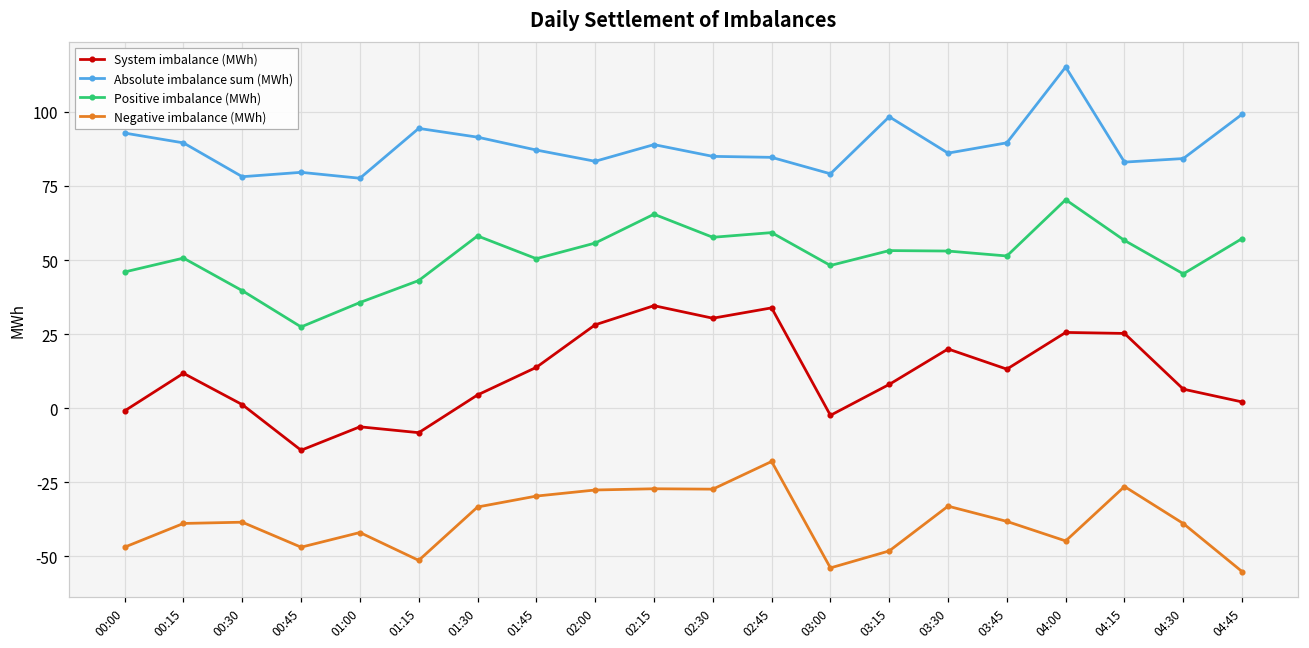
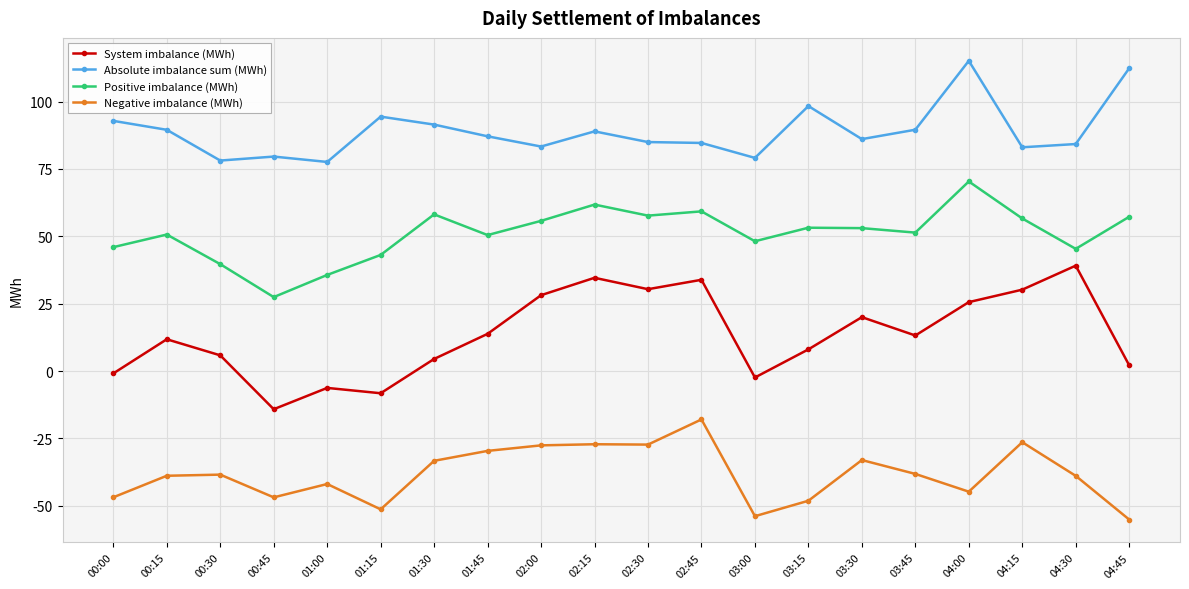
System imbalance (MWh), 00:30: 1 -> 6
Positive imbalance (MWh), 02:15: 65 -> 62
System imbalance (MWh), 04:15: 25 -> 30
System imbalance (MWh), 04:30: 6 -> 39
Absolute imbalance sum (MWh), 04:45: 99 -> 112
